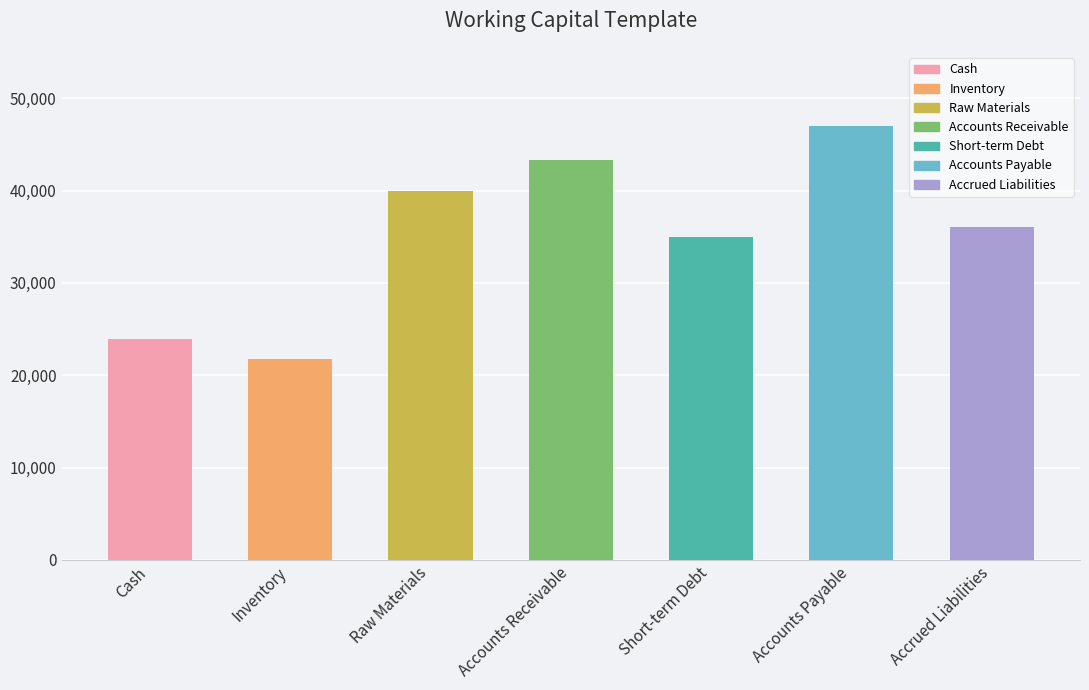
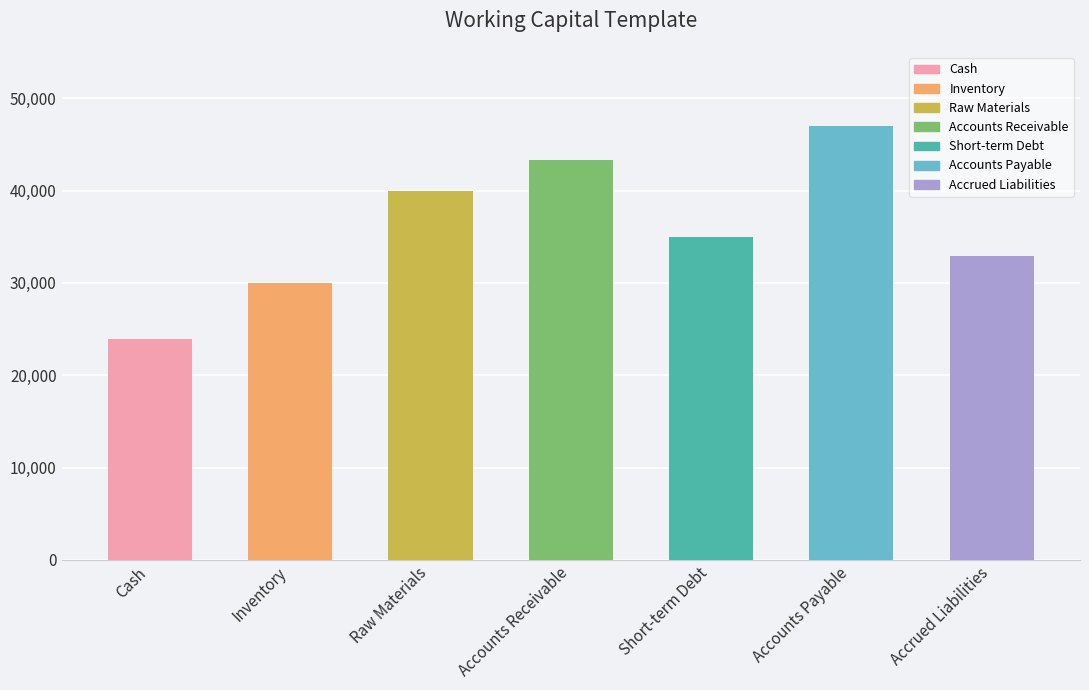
Inventory: 22,000 -> 30,000
Accrued Liabilities: 36,000 -> 33,000
